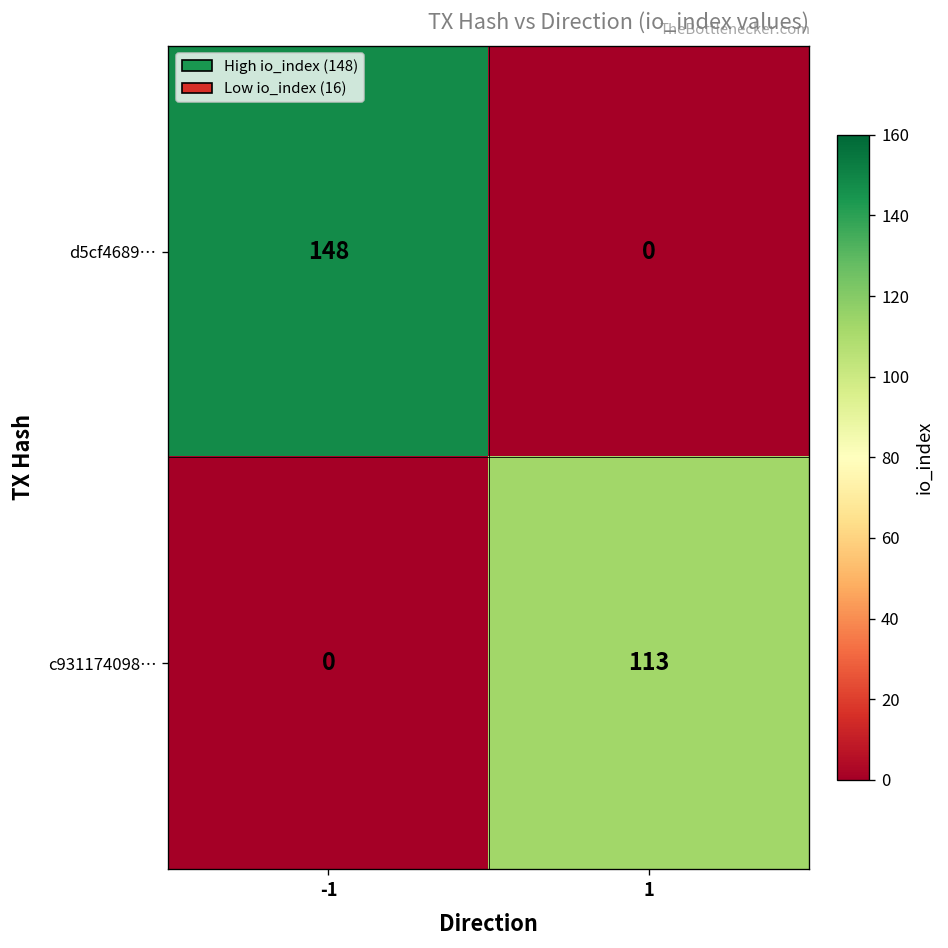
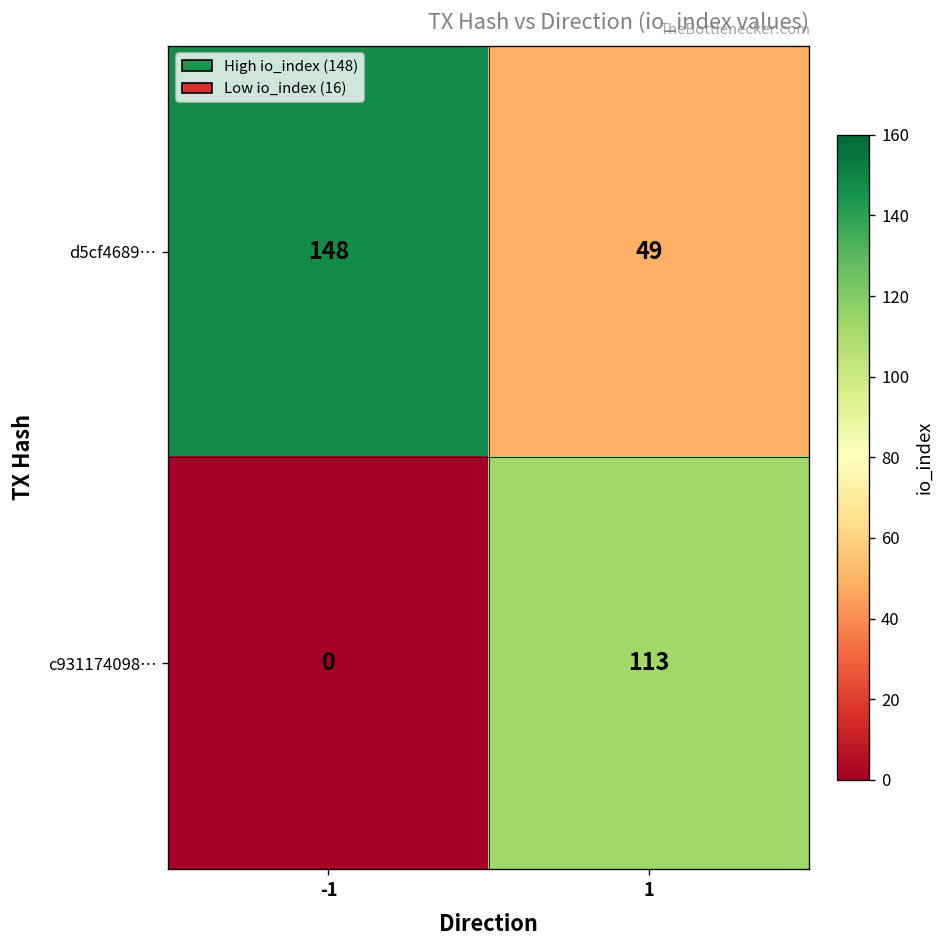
d5cf4689…, 1: 0 -> 49
